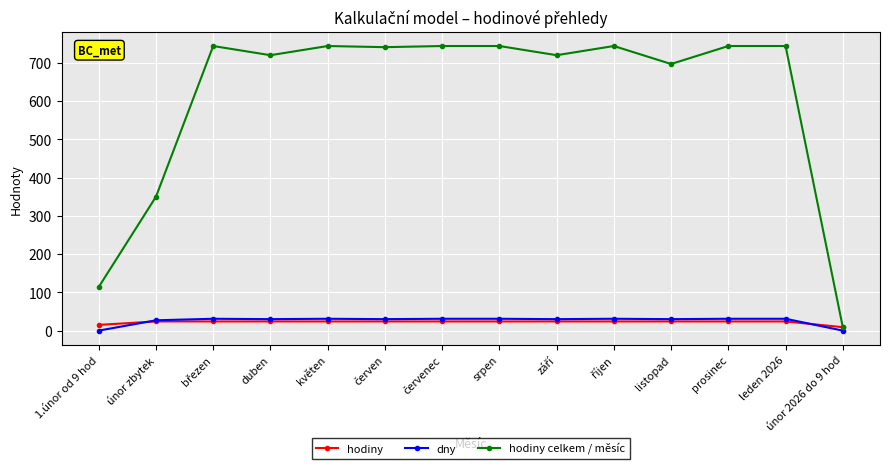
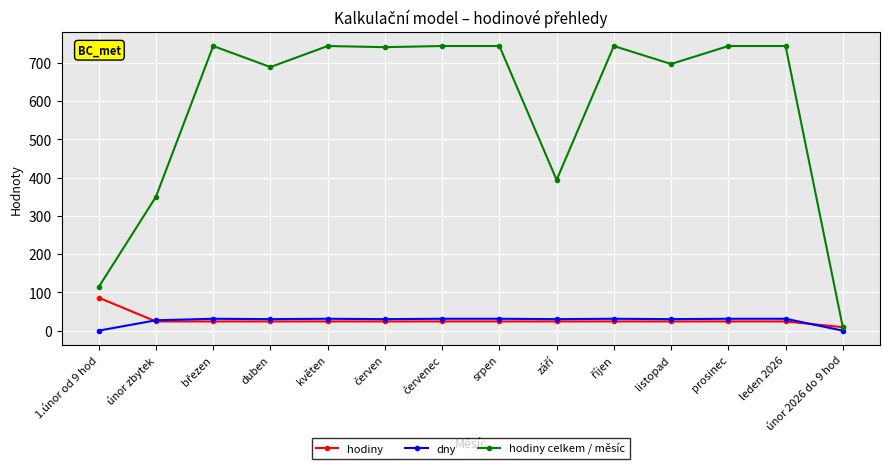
hodiny, 1.únor od 9 hod: 20 -> 90
hodiny celkem / měsíc, duben: 720 -> 690
hodiny celkem / měsíc, září: 720 -> 390
